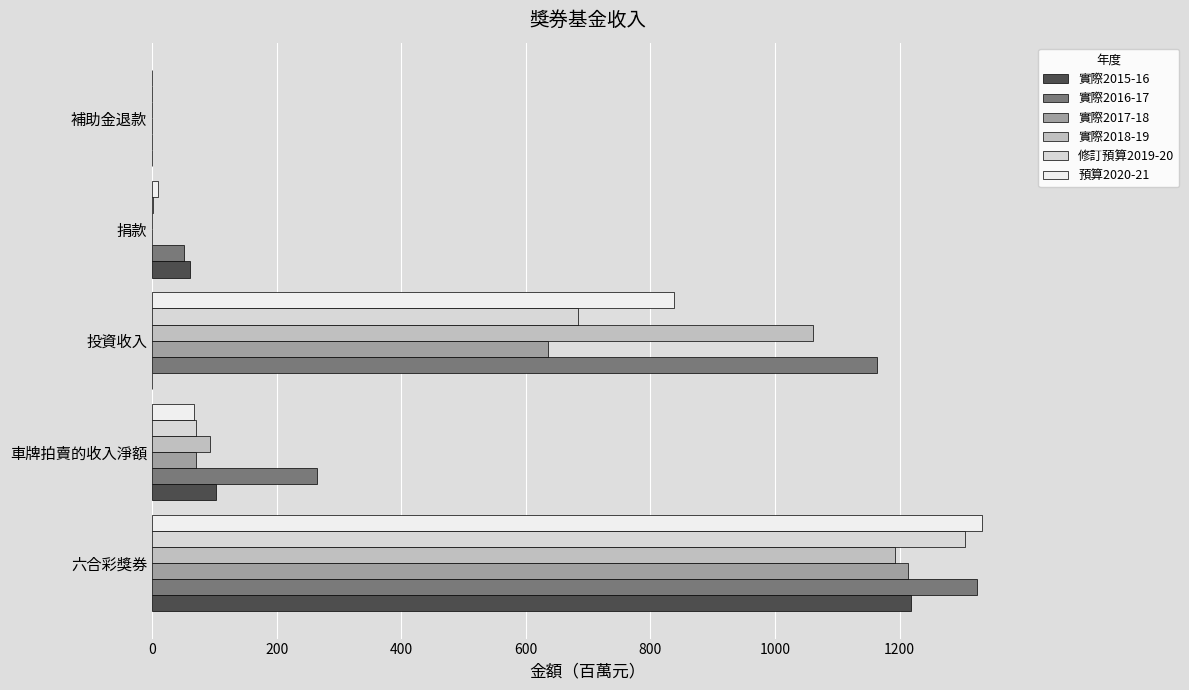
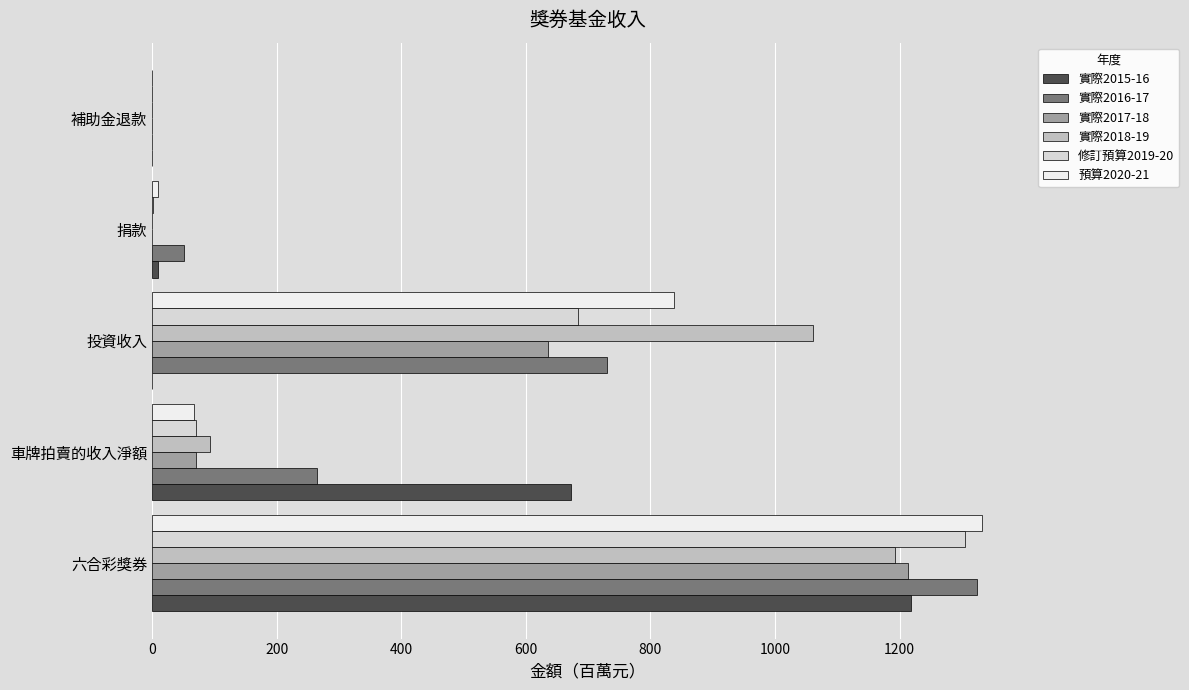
實際2015-16, 捐款: 60 -> 10
實際2016-17, 投資收入: 1160 -> 730
實際2015-16, 車牌拍賣的收入淨額: 100 -> 670
